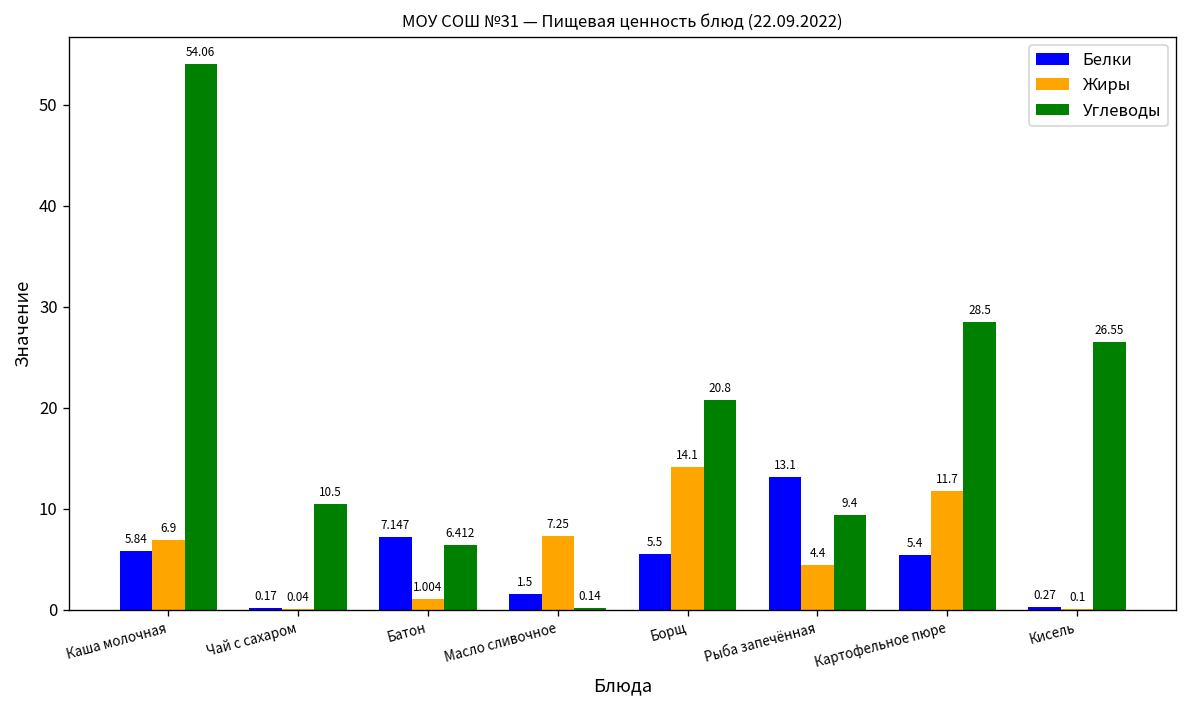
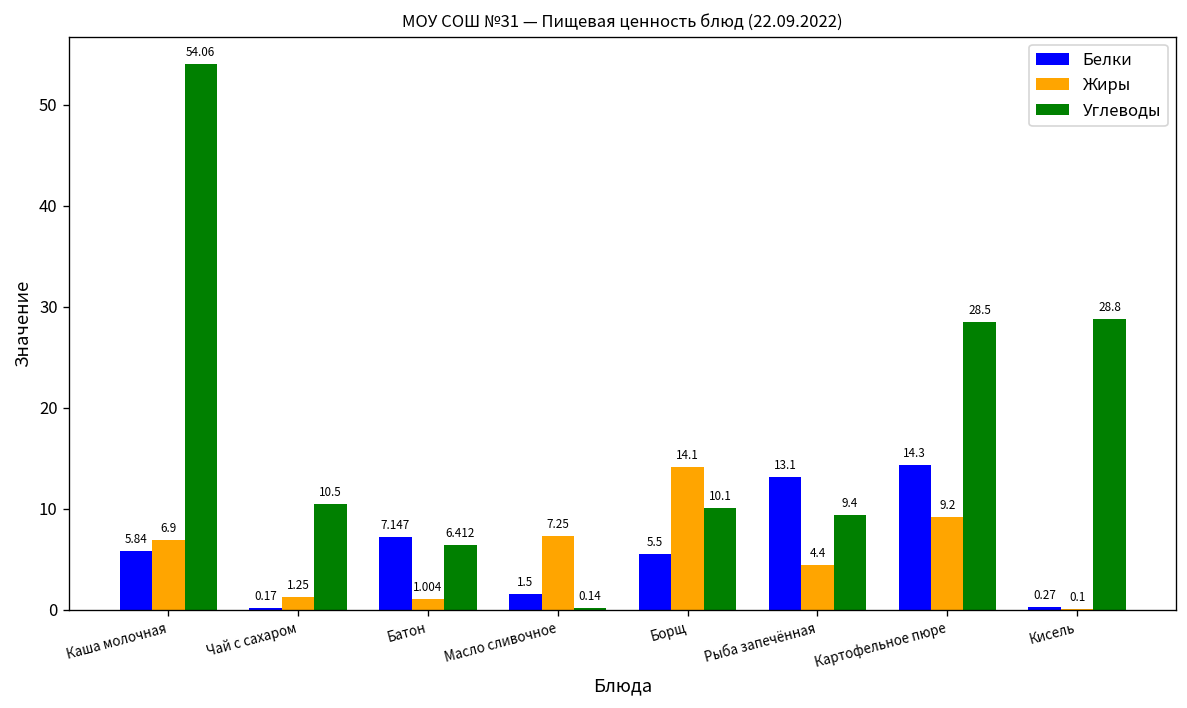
Жиры, Чай с сахаром: 0.04 -> 1.25
Углеводы, Борщ: 20.8 -> 10.1
Белки, Картофельное пюре: 5.4 -> 14.3
Жиры, Картофельное пюре: 11.7 -> 9.2
Углеводы, Кисель: 26.55 -> 28.8
